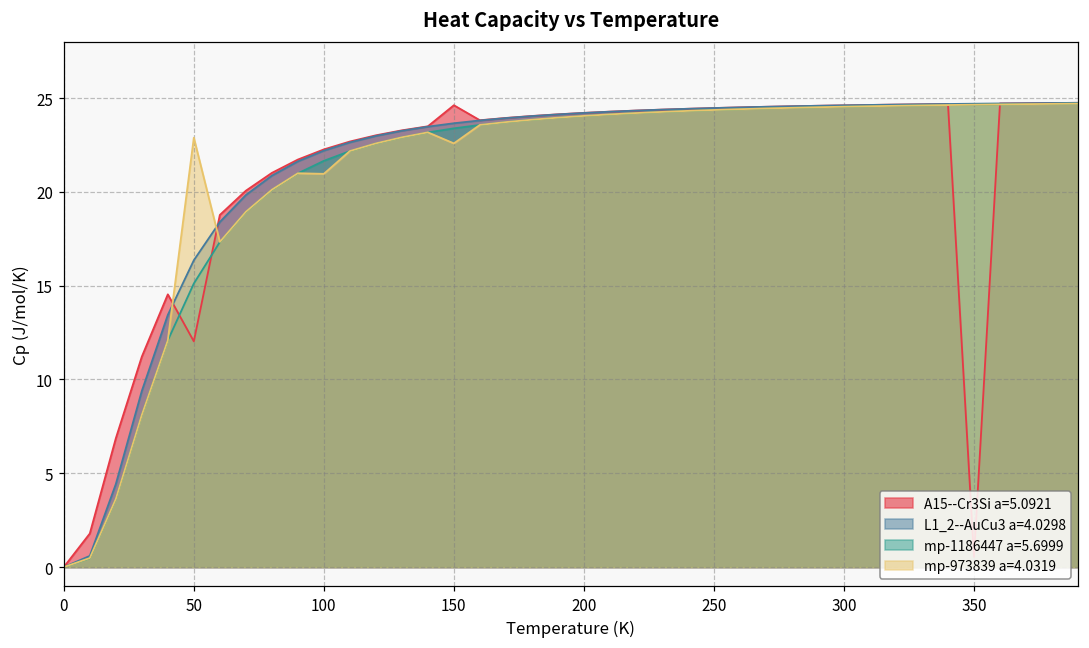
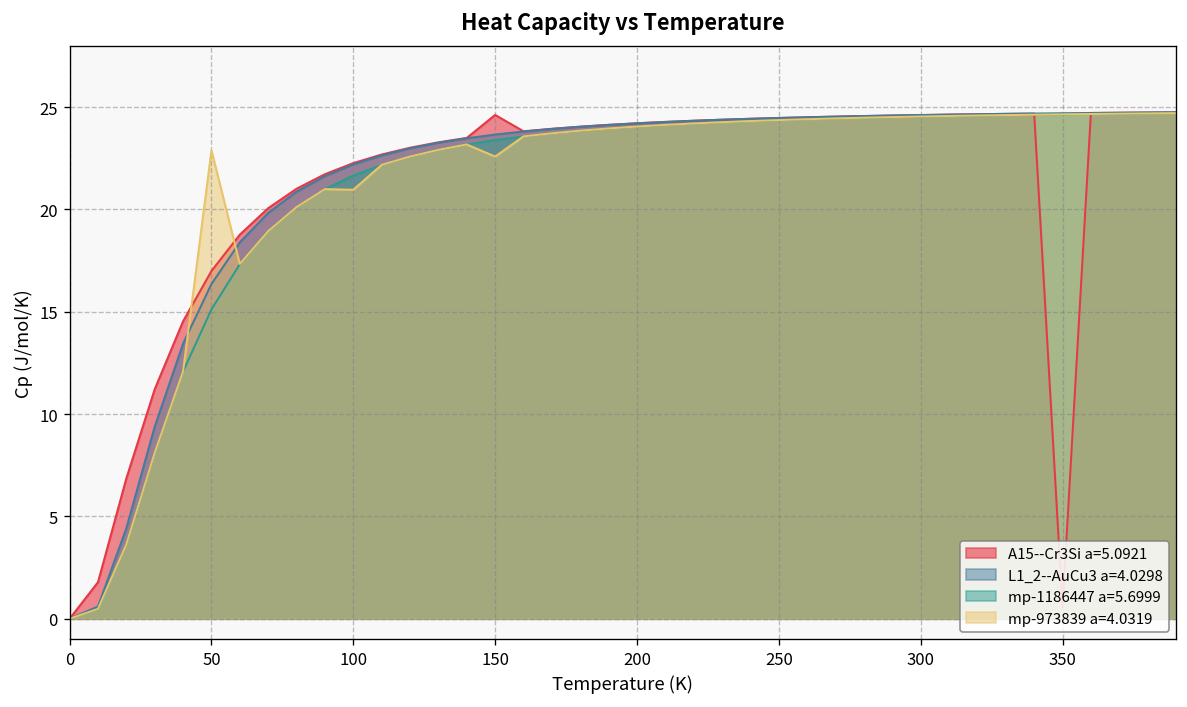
A15--Cr3Si a=5.0921, 50: 12.0 -> 17.0
